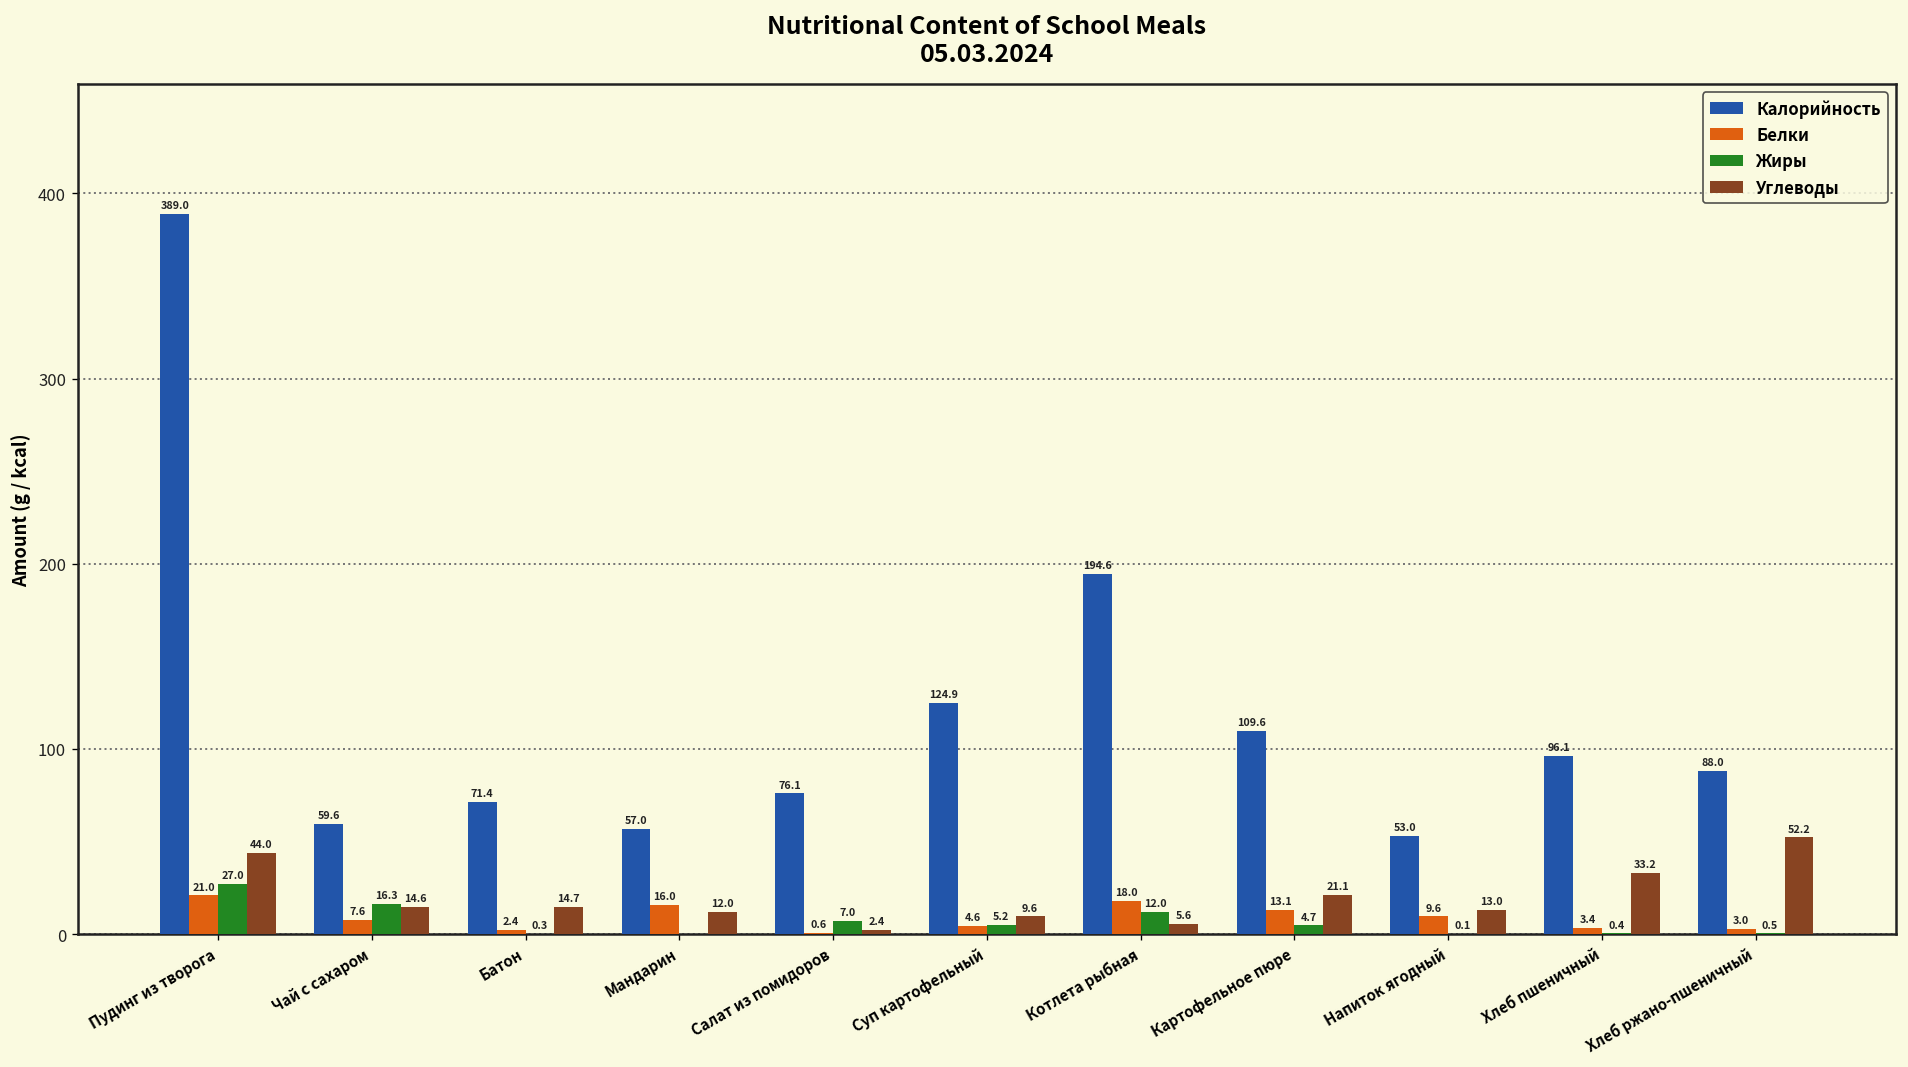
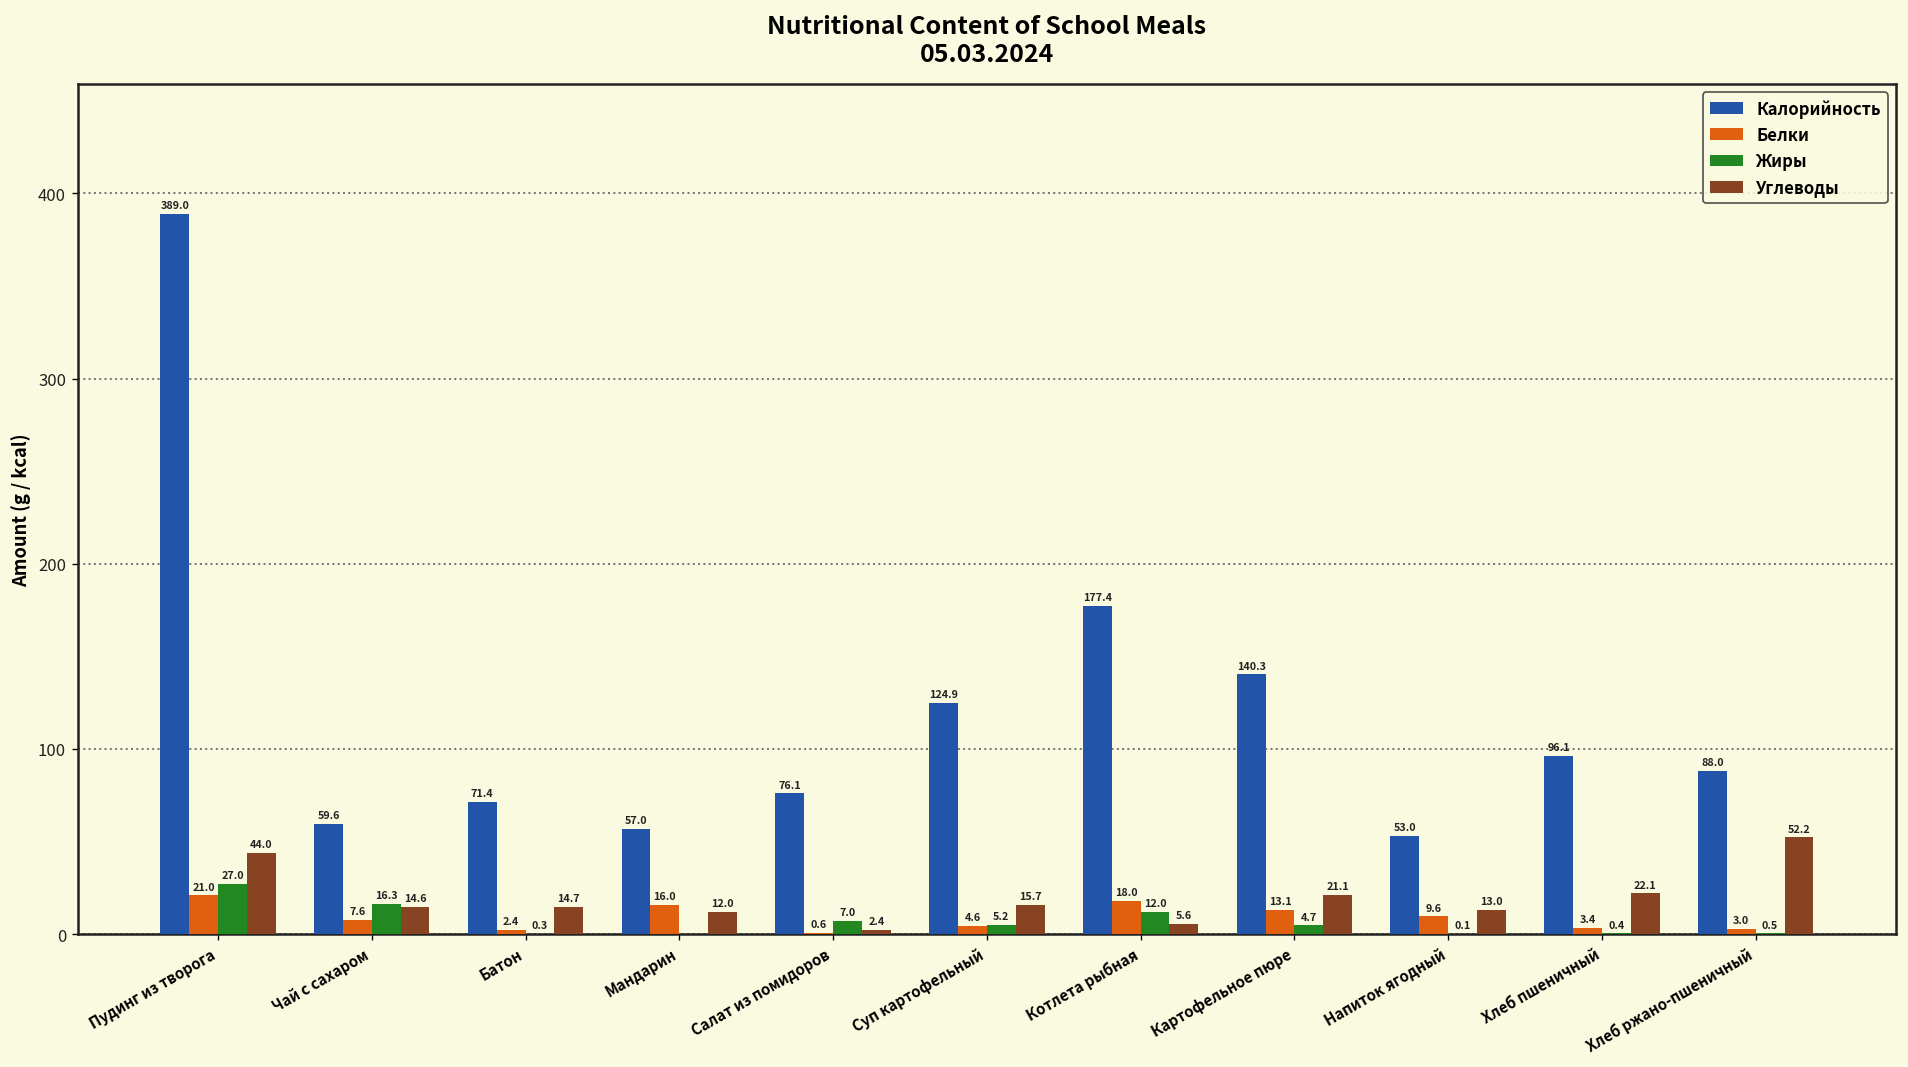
Углеводы, Суп картофельный: 9.6 -> 15.7
Калорийность, Котлета рыбная: 194.6 -> 177.4
Калорийность, Картофельное пюре: 109.6 -> 140.3
Углеводы, Хлеб пшеничный: 33.2 -> 22.1
